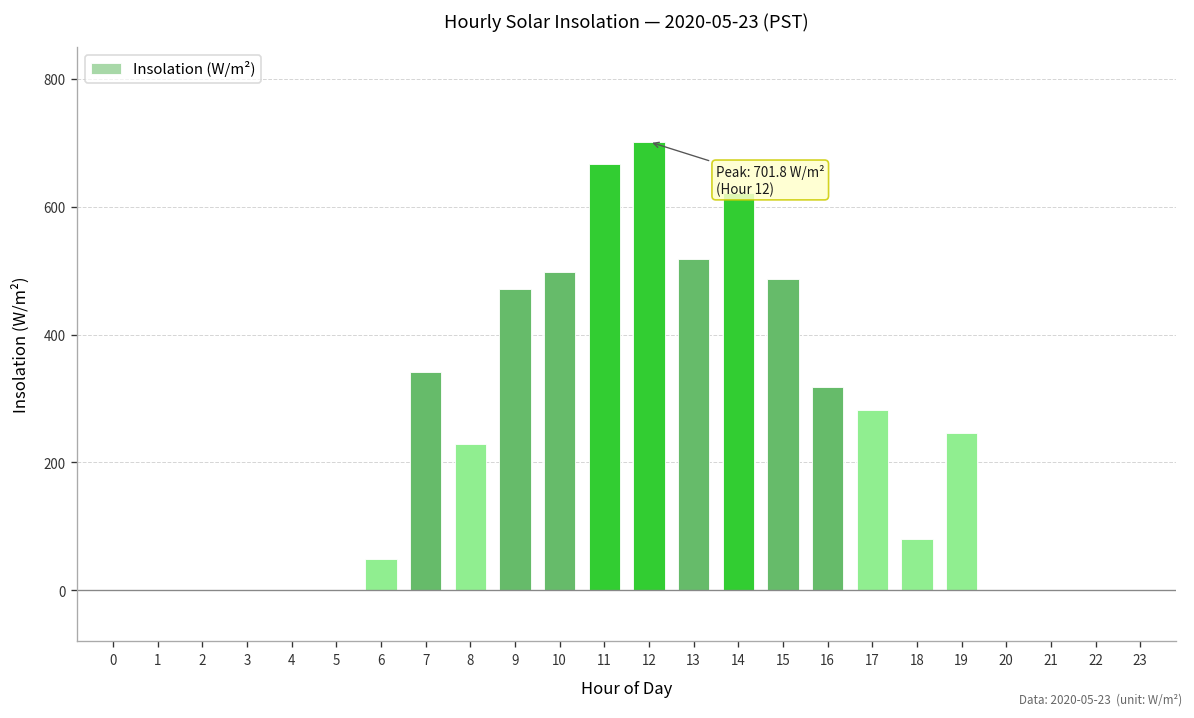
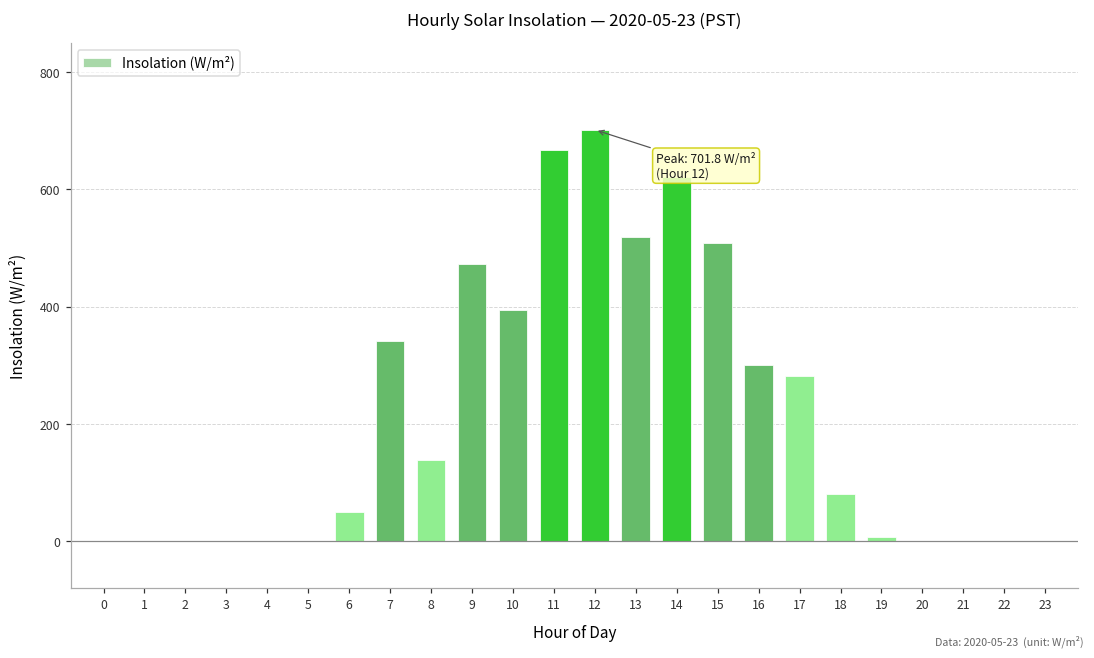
8: 230 -> 140
10: 500 -> 390
15: 490 -> 510
16: 320 -> 300
19: 250 -> 10
